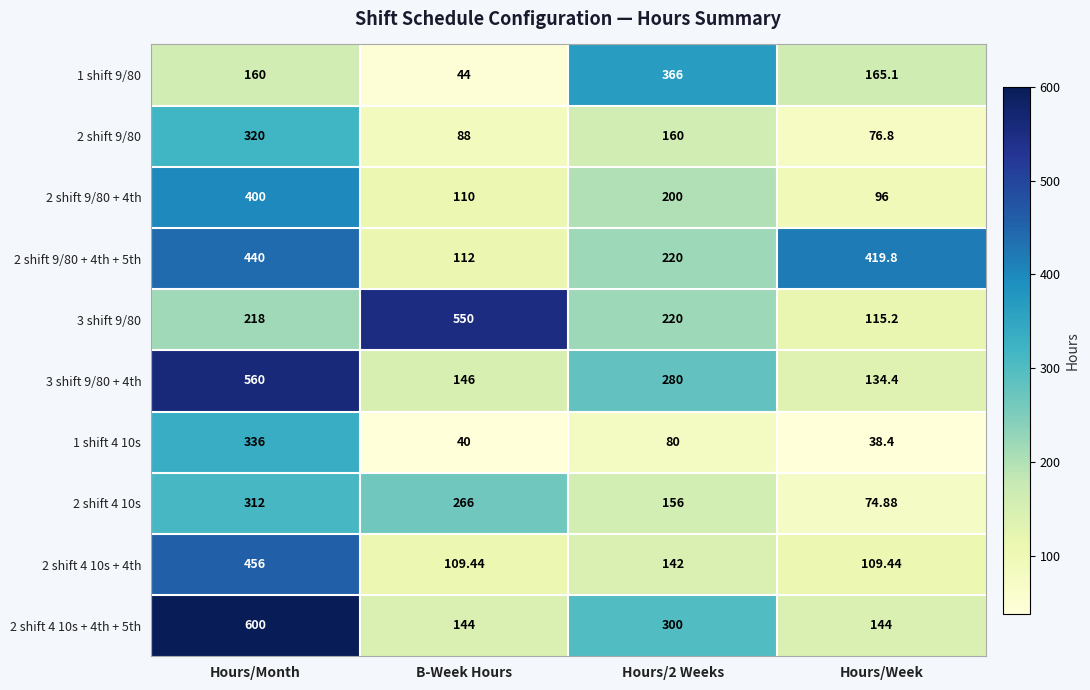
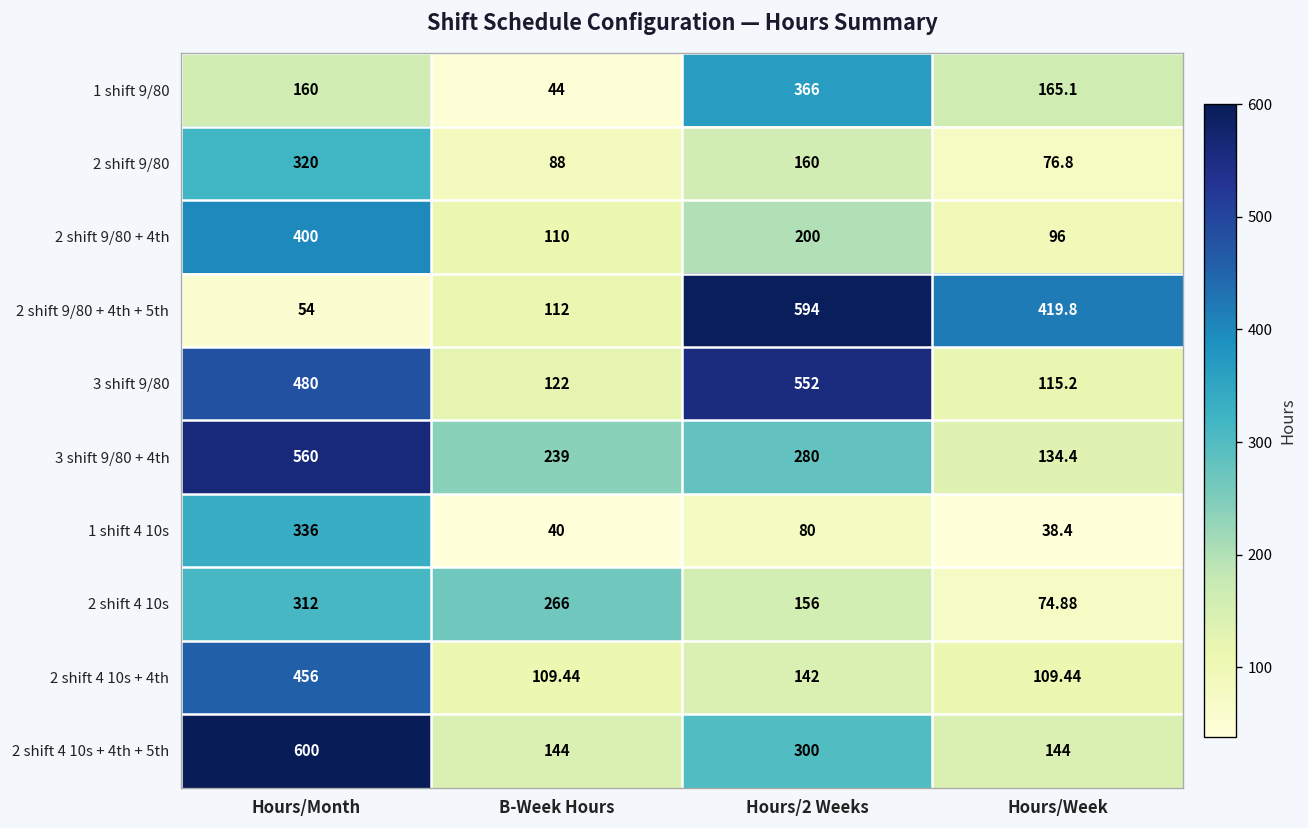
2 shift 9/80 + 4th + 5th, Hours/Month: 440 -> 54
2 shift 9/80 + 4th + 5th, Hours/2 Weeks: 220 -> 594
3 shift 9/80, Hours/Month: 218 -> 480
3 shift 9/80, B-Week Hours: 550 -> 122
3 shift 9/80, Hours/2 Weeks: 220 -> 552
3 shift 9/80 + 4th, B-Week Hours: 146 -> 239
